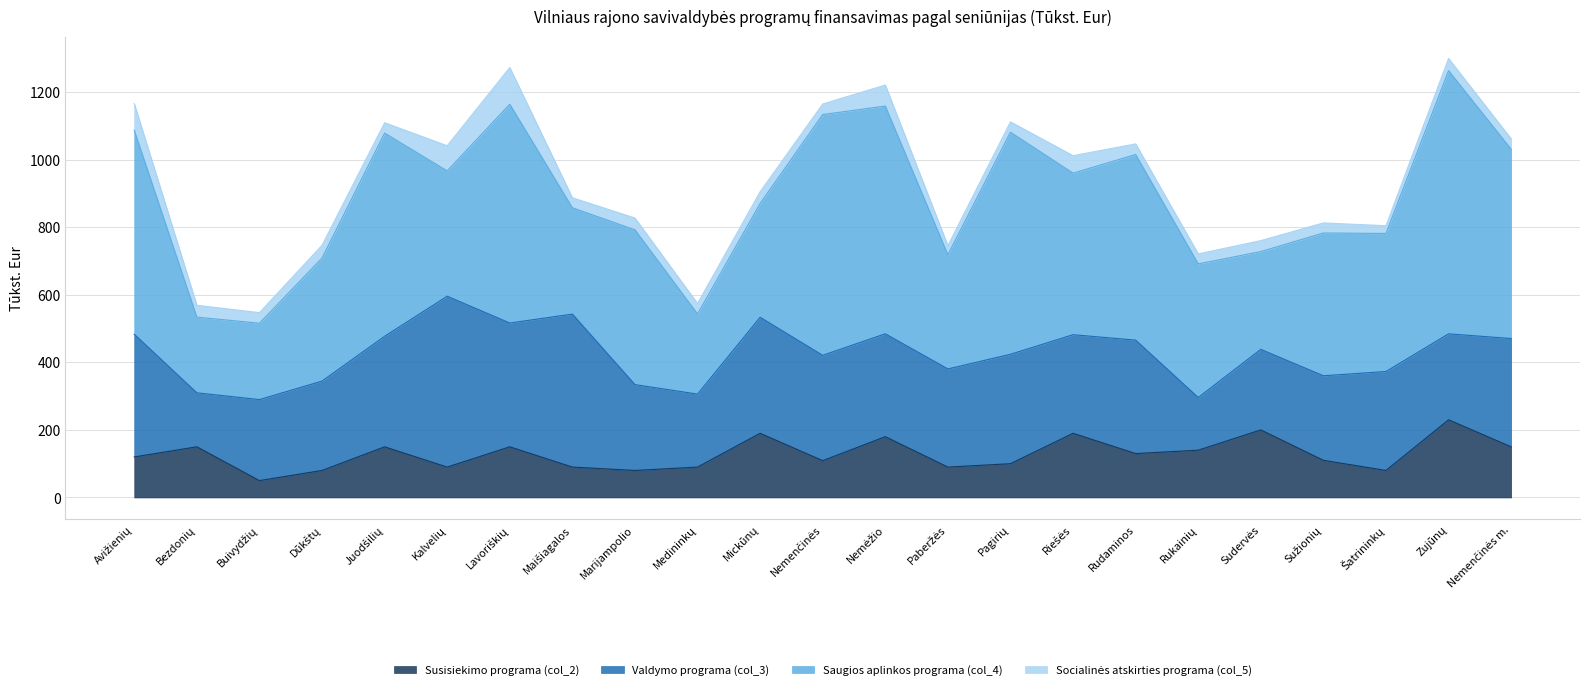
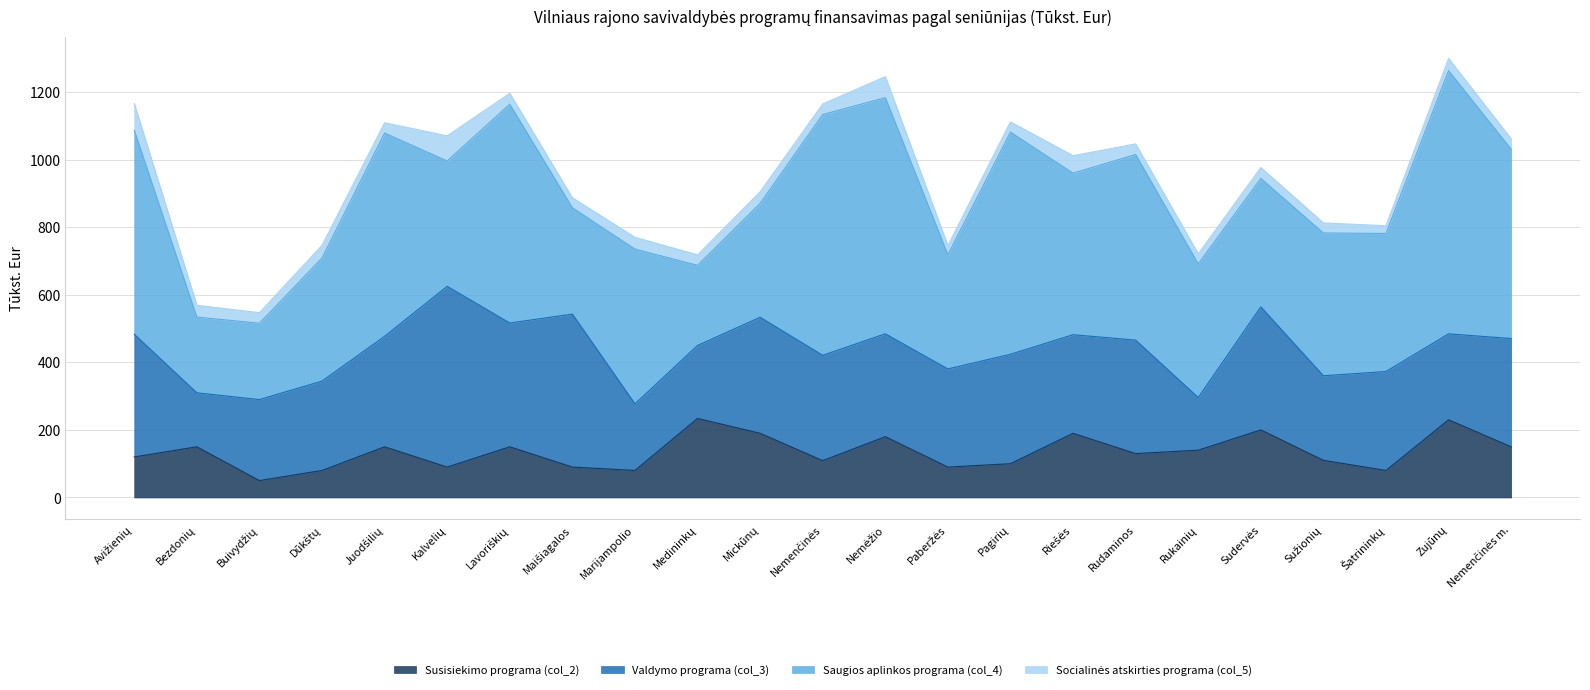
Valdymo programa (col_3), Kalvelių: 510 -> 540
Socialinės atskirties programa (col_5), Lavoriškių: 110 -> 30
Valdymo programa (col_3), Marijampolio: 250 -> 200
Susisiekimo programa (col_2), Medininkų: 90 -> 230
Saugios aplinkos programa (col_4), Nemėžio: 670 -> 700
Valdymo programa (col_3), Sudervės: 240 -> 360
Saugios aplinkos programa (col_4), Sudervės: 290 -> 380
